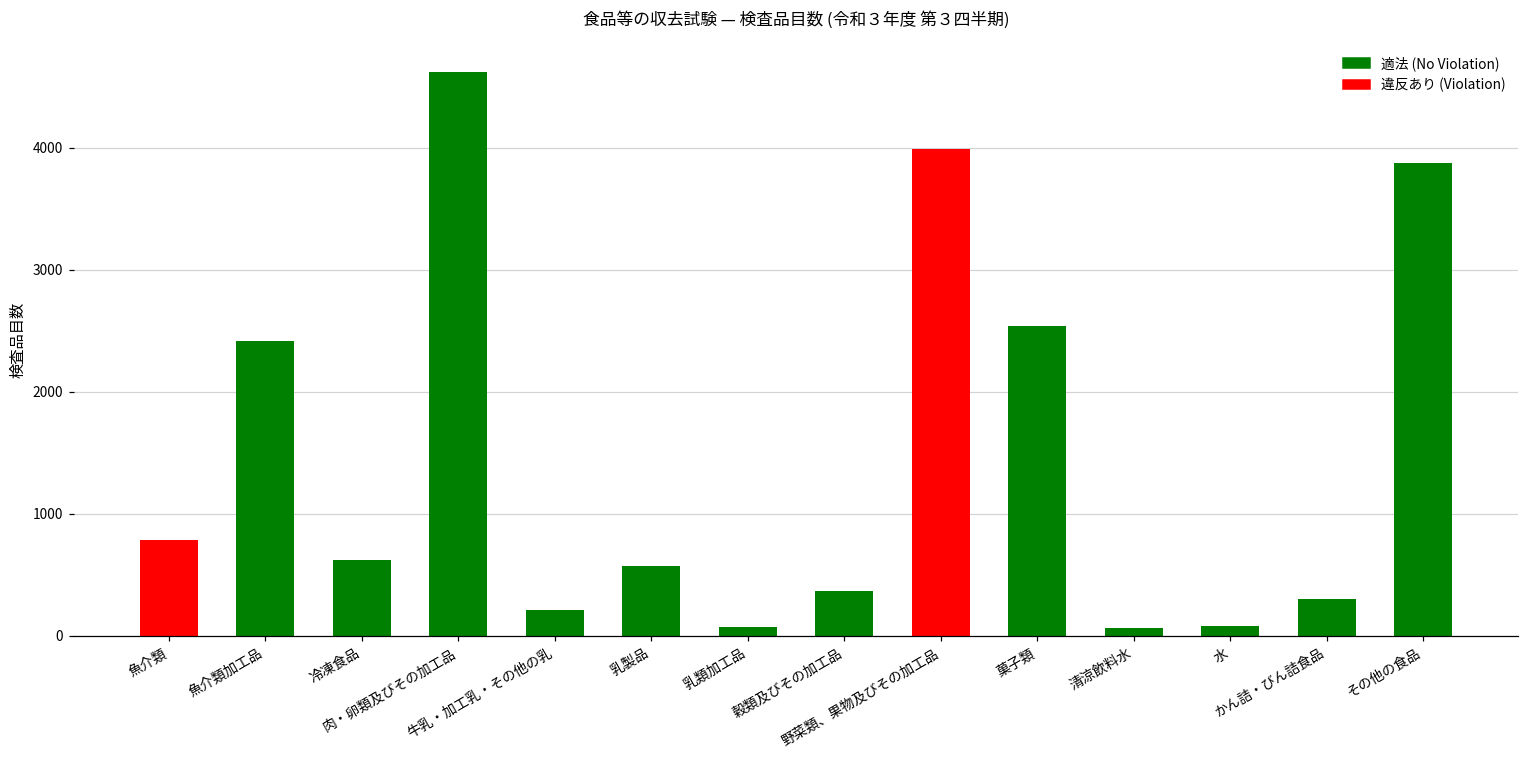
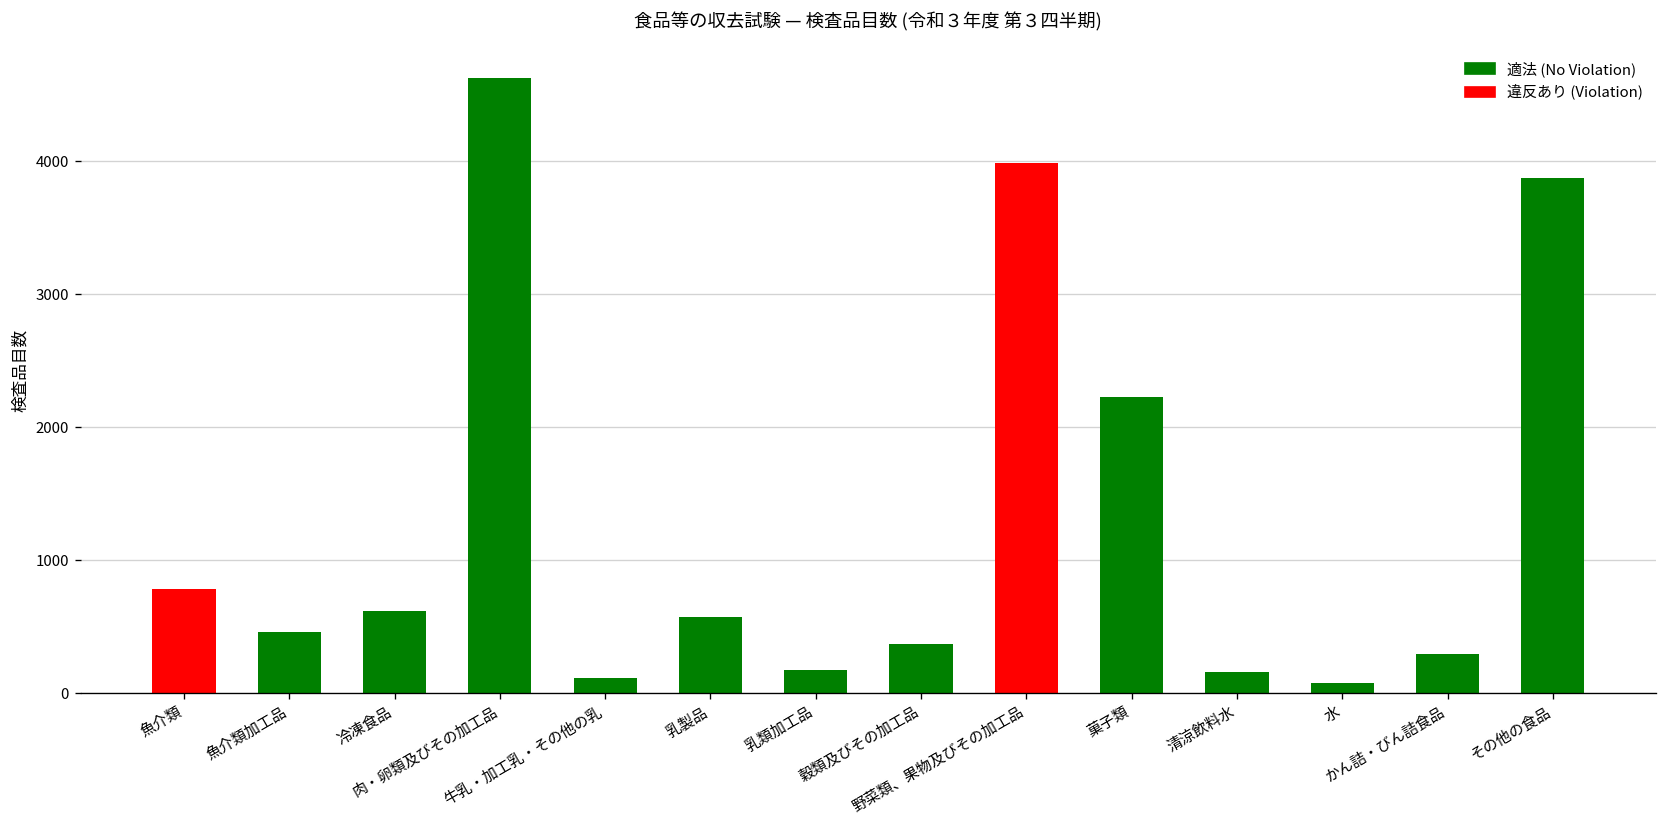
魚介類加工品: 2420 -> 460
牛乳・加工乳・その他の乳: 210 -> 120
乳類加工品: 70 -> 170
菓子類: 2540 -> 2230
清涼飲料水: 60 -> 160
